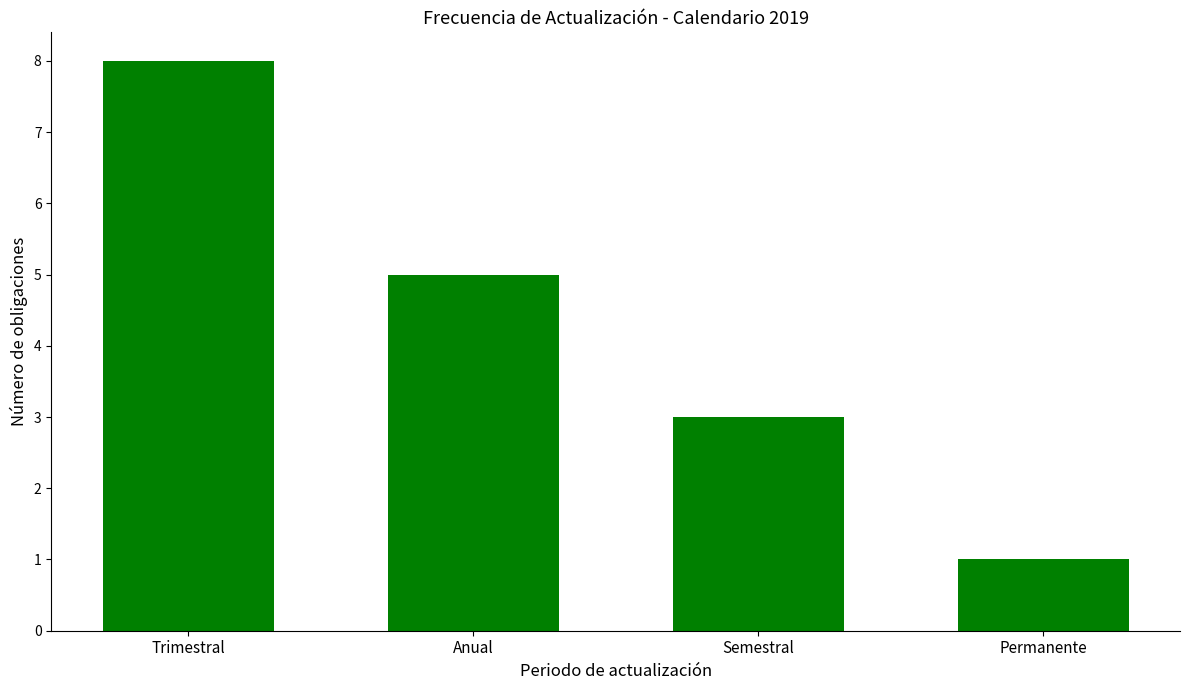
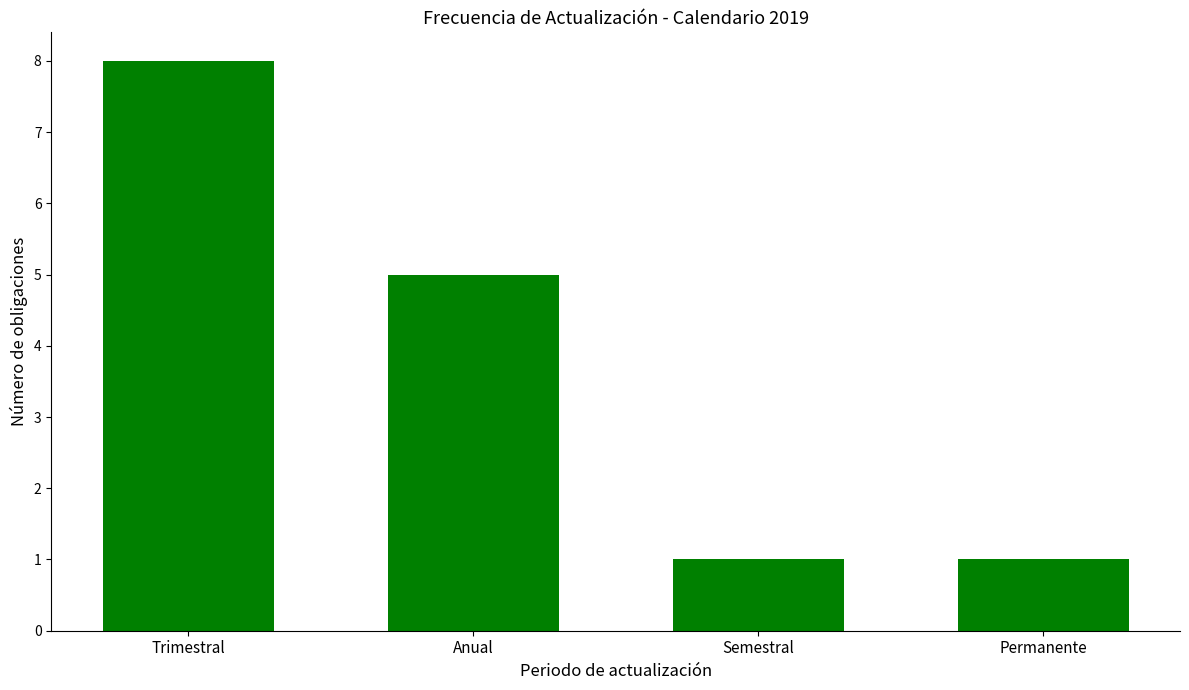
Semestral: 3 -> 1
